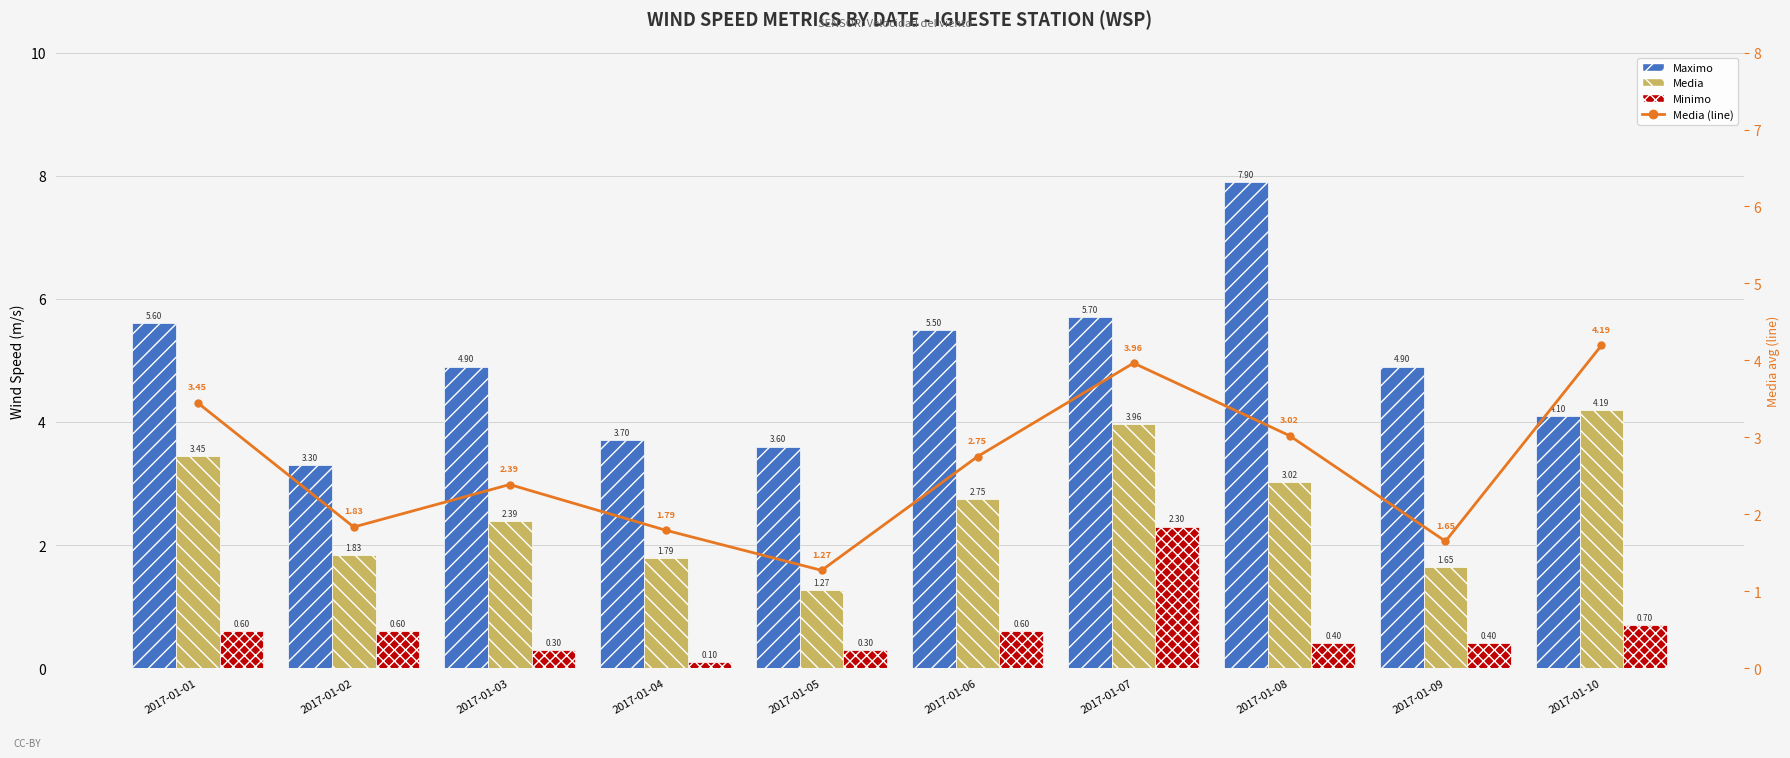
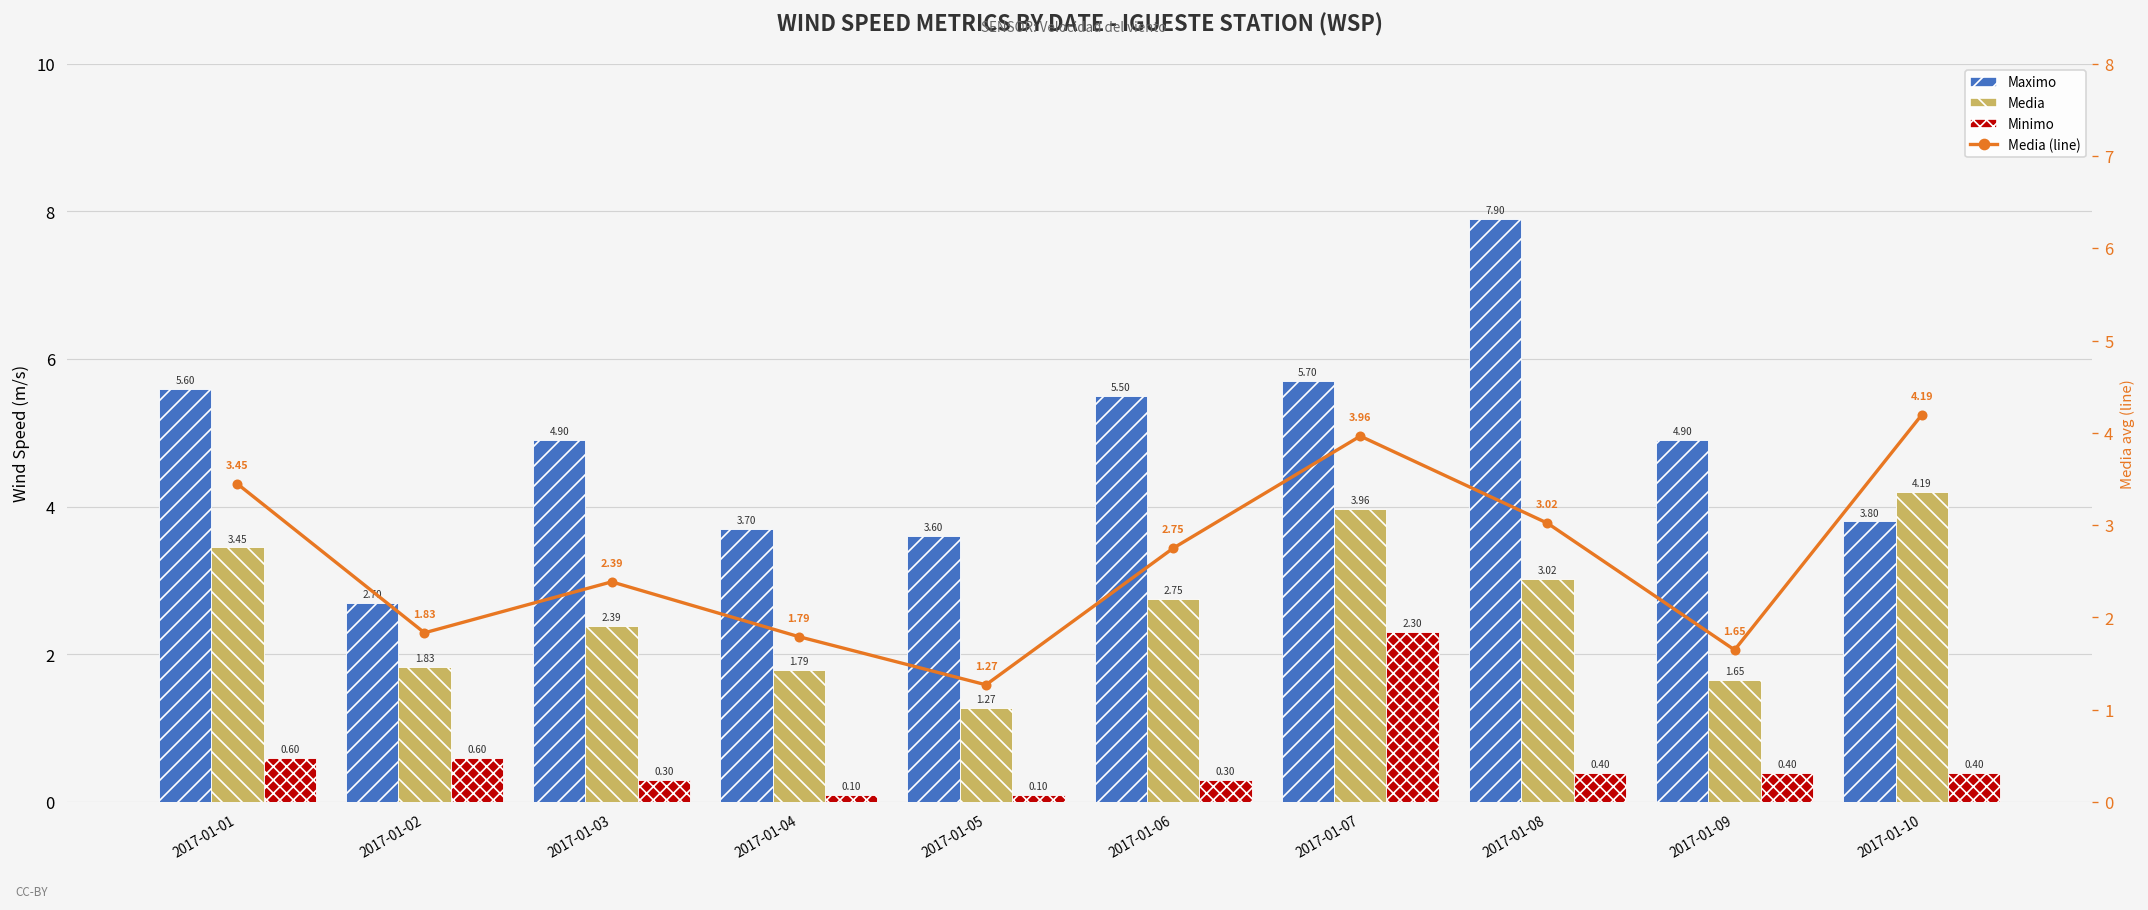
Maximo, 2017-01-02: 3.30 -> 2.70
Minimo, 2017-01-05: 0.30 -> 0.10
Minimo, 2017-01-06: 0.60 -> 0.30
Maximo, 2017-01-10: 4.10 -> 3.80
Minimo, 2017-01-10: 0.70 -> 0.40
